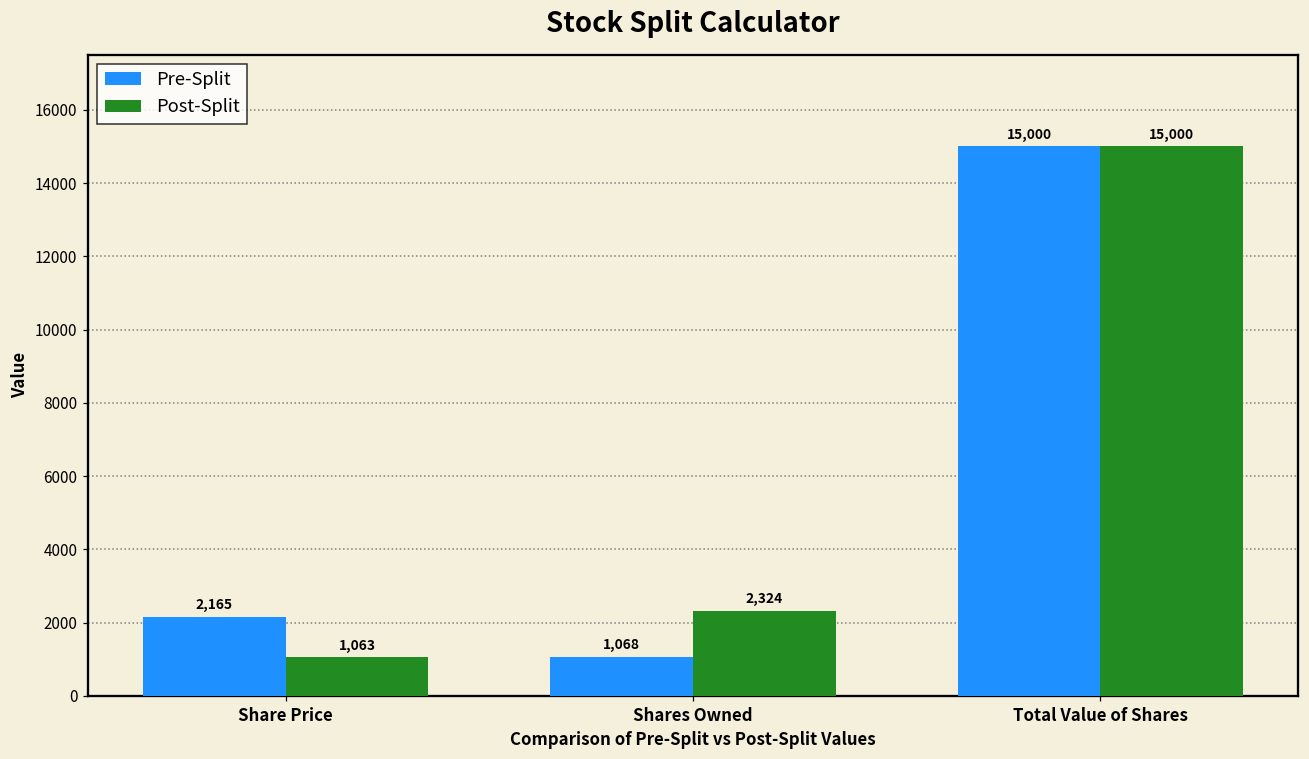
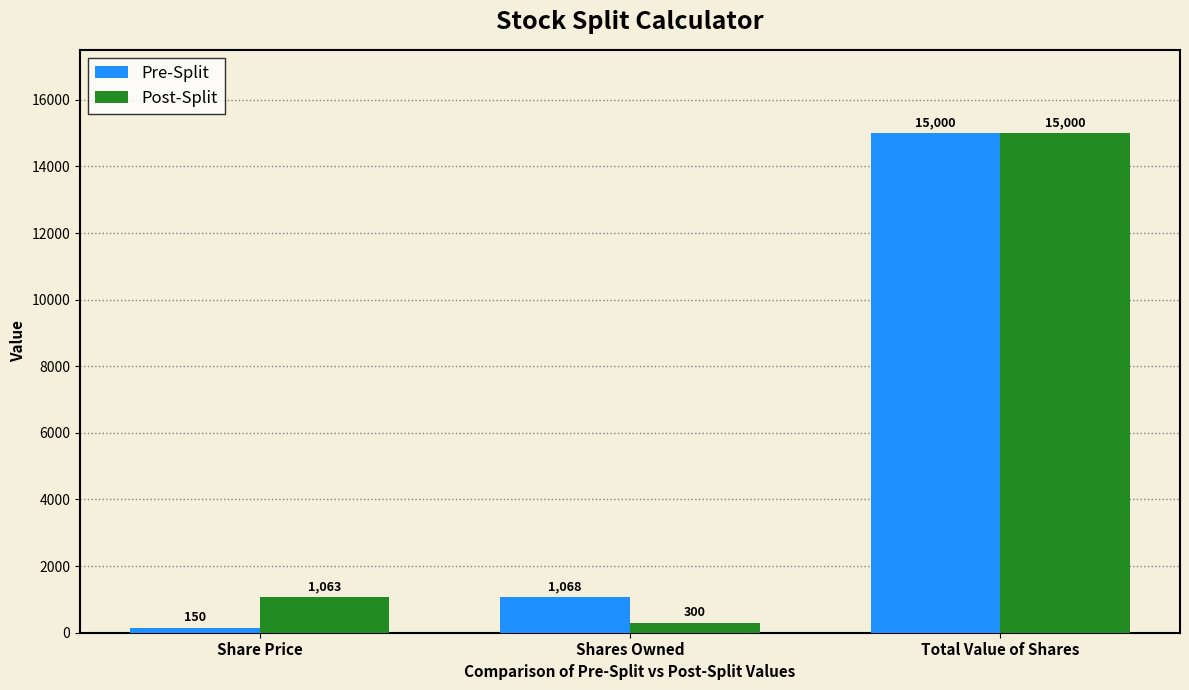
Pre-Split, Share Price: 2,165 -> 150
Post-Split, Shares Owned: 2,324 -> 300
